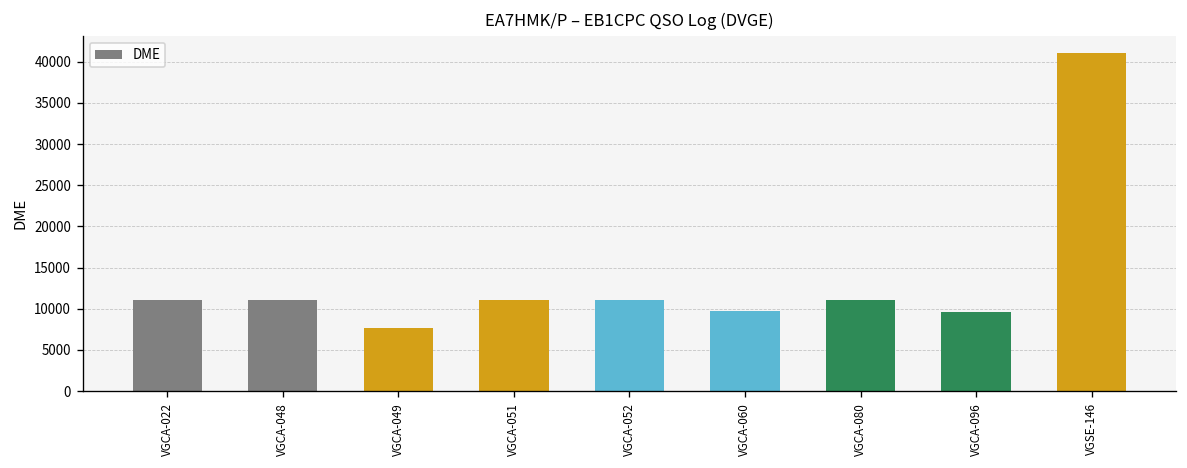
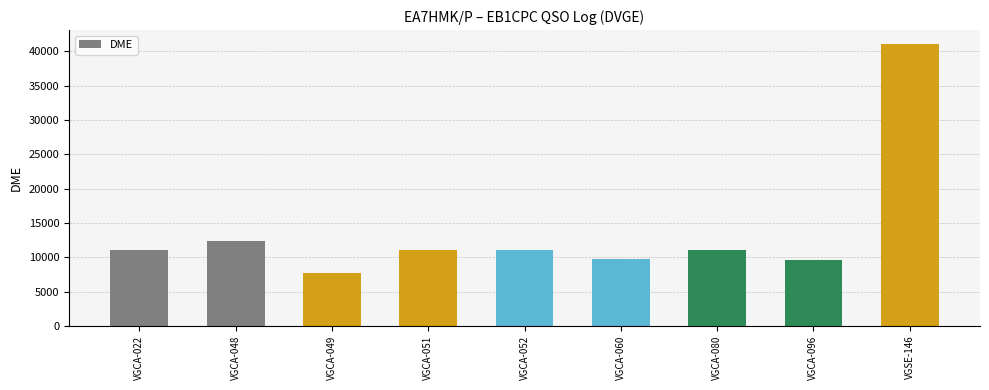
VGCA-048: 11000 -> 12000
